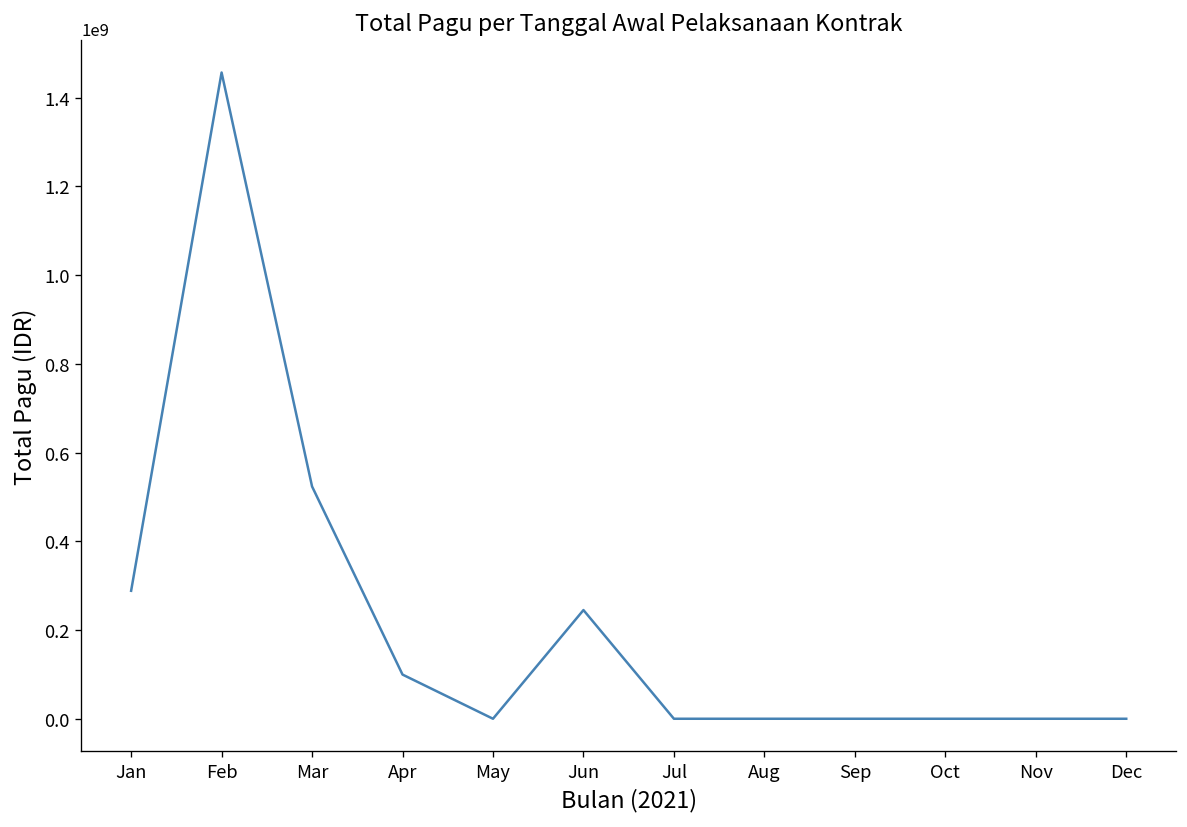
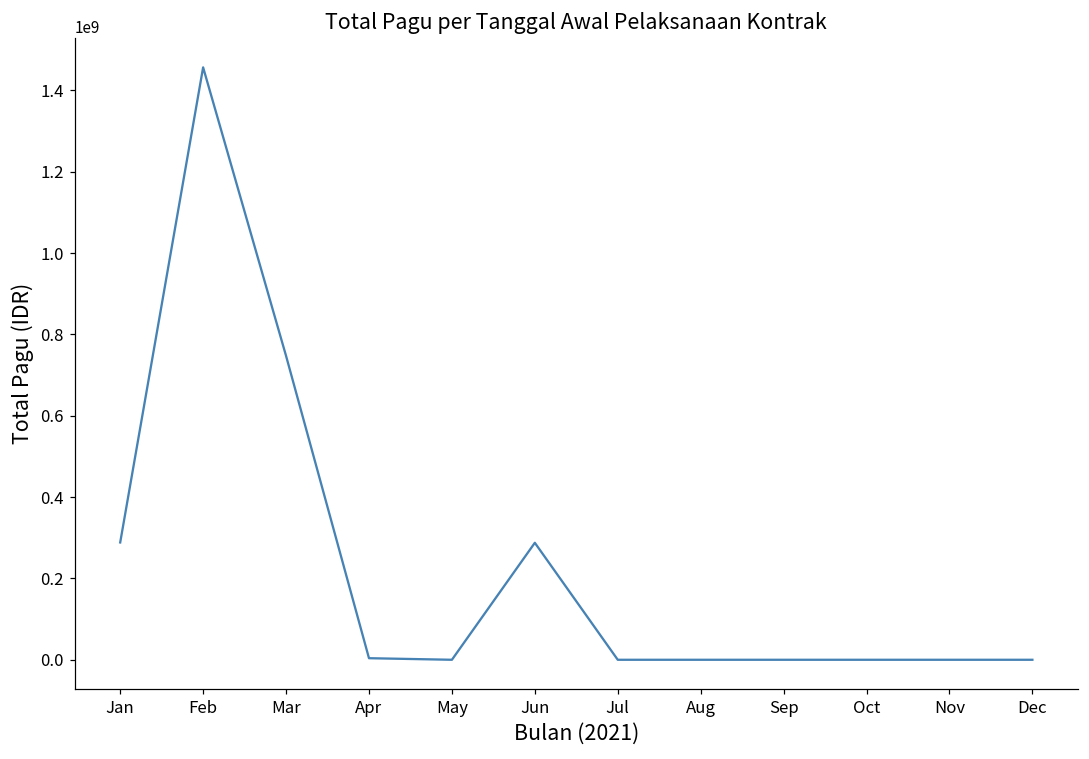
Mar: 520000000 -> 750000000
Apr: 100000000 -> 0
Jun: 250000000 -> 290000000
